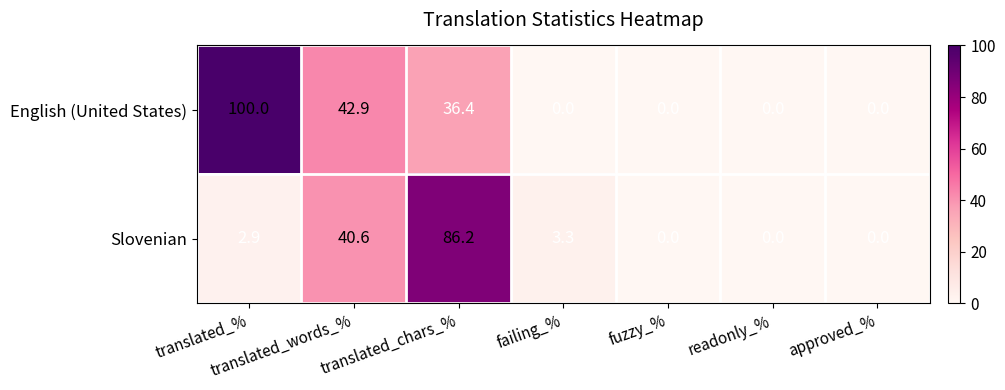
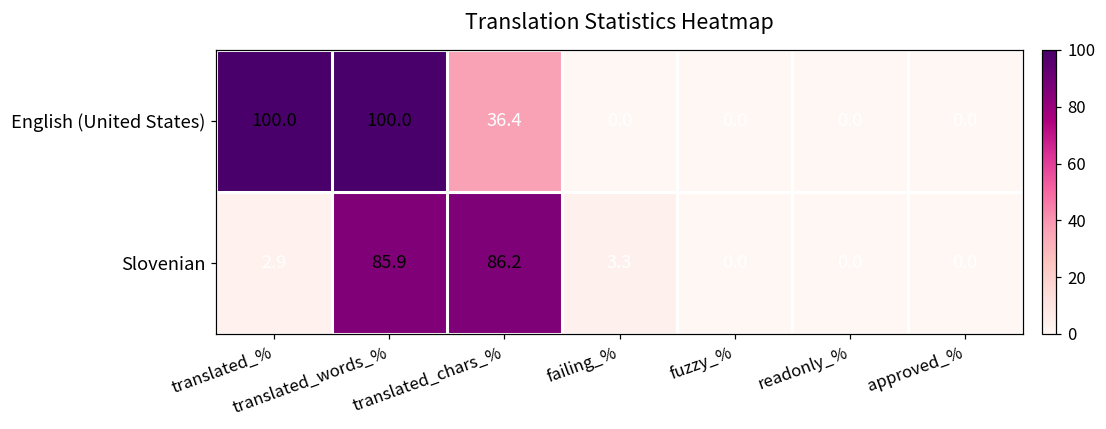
English (United States), translated_words_%: 42.9 -> 100.0
Slovenian, translated_words_%: 40.6 -> 85.9
